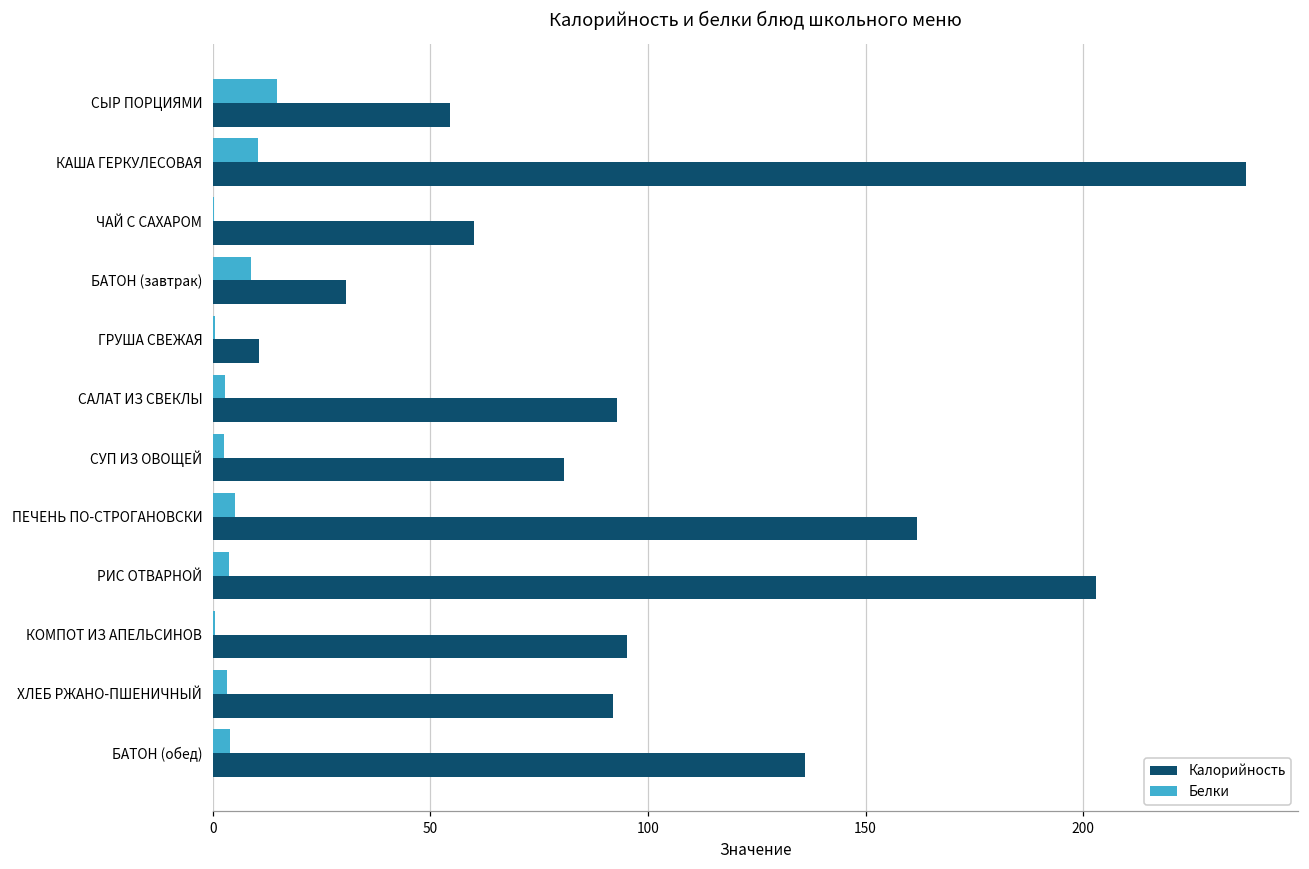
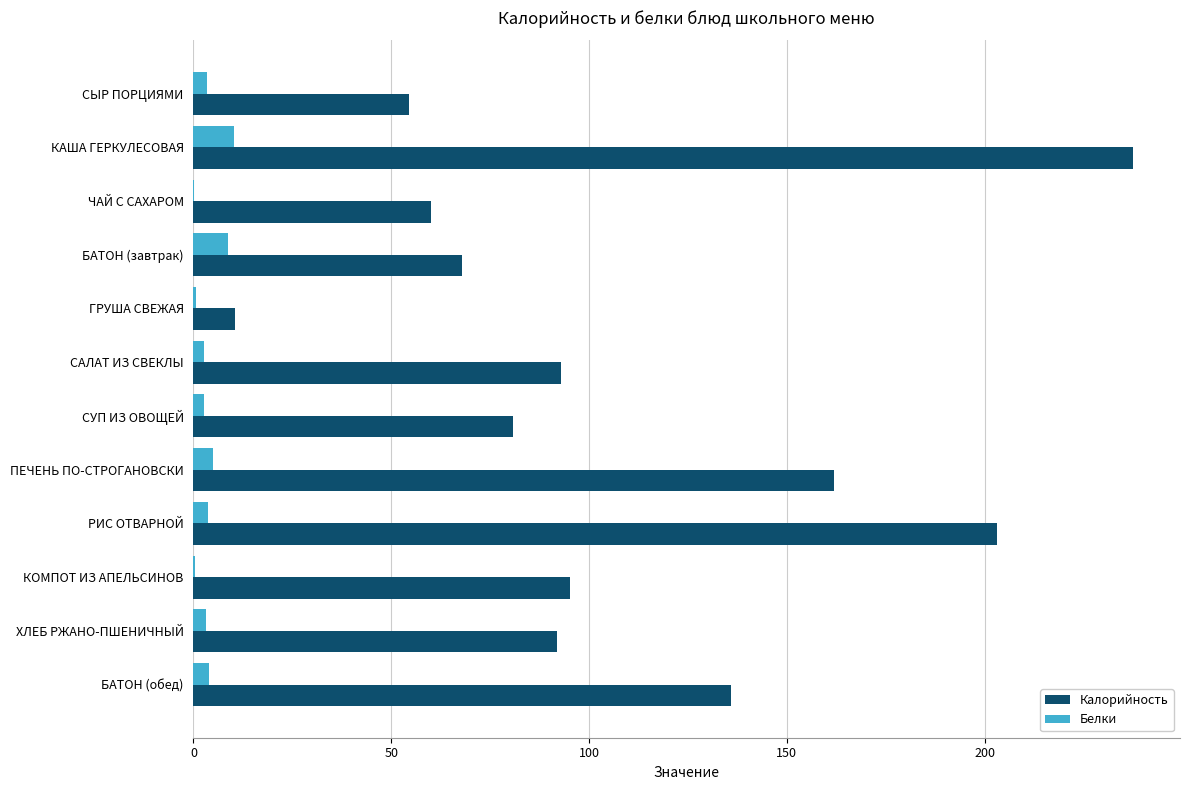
Белки, СЫР ПОРЦИЯМИ: 15 -> 3
Калорийность, БАТОН (завтрак): 31 -> 68
